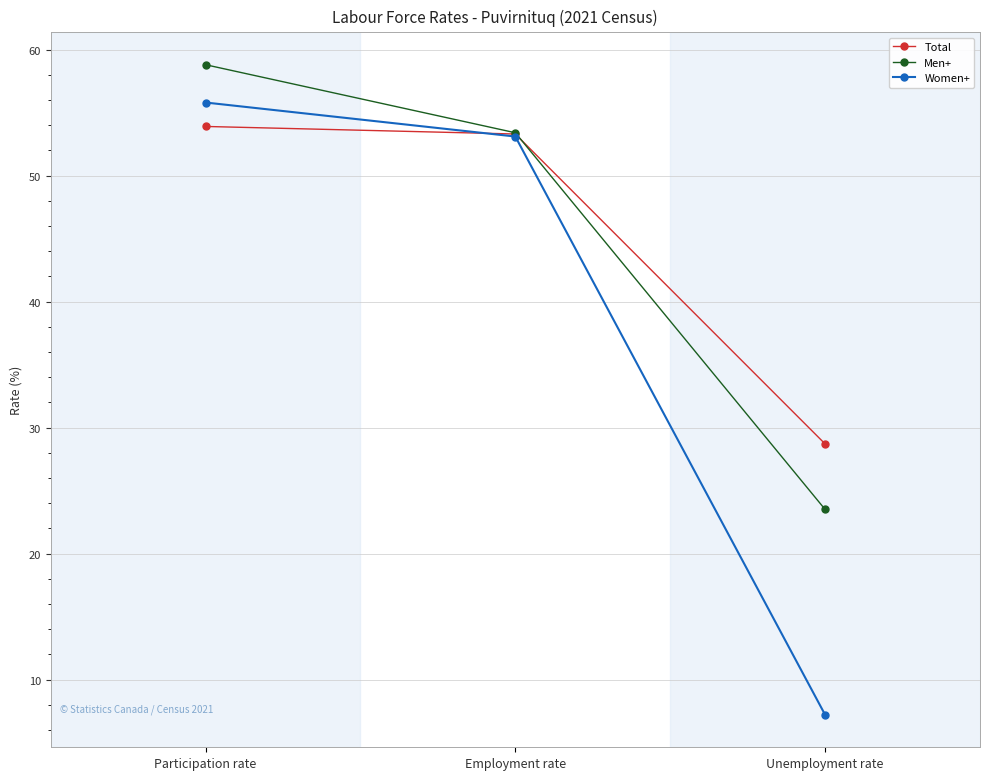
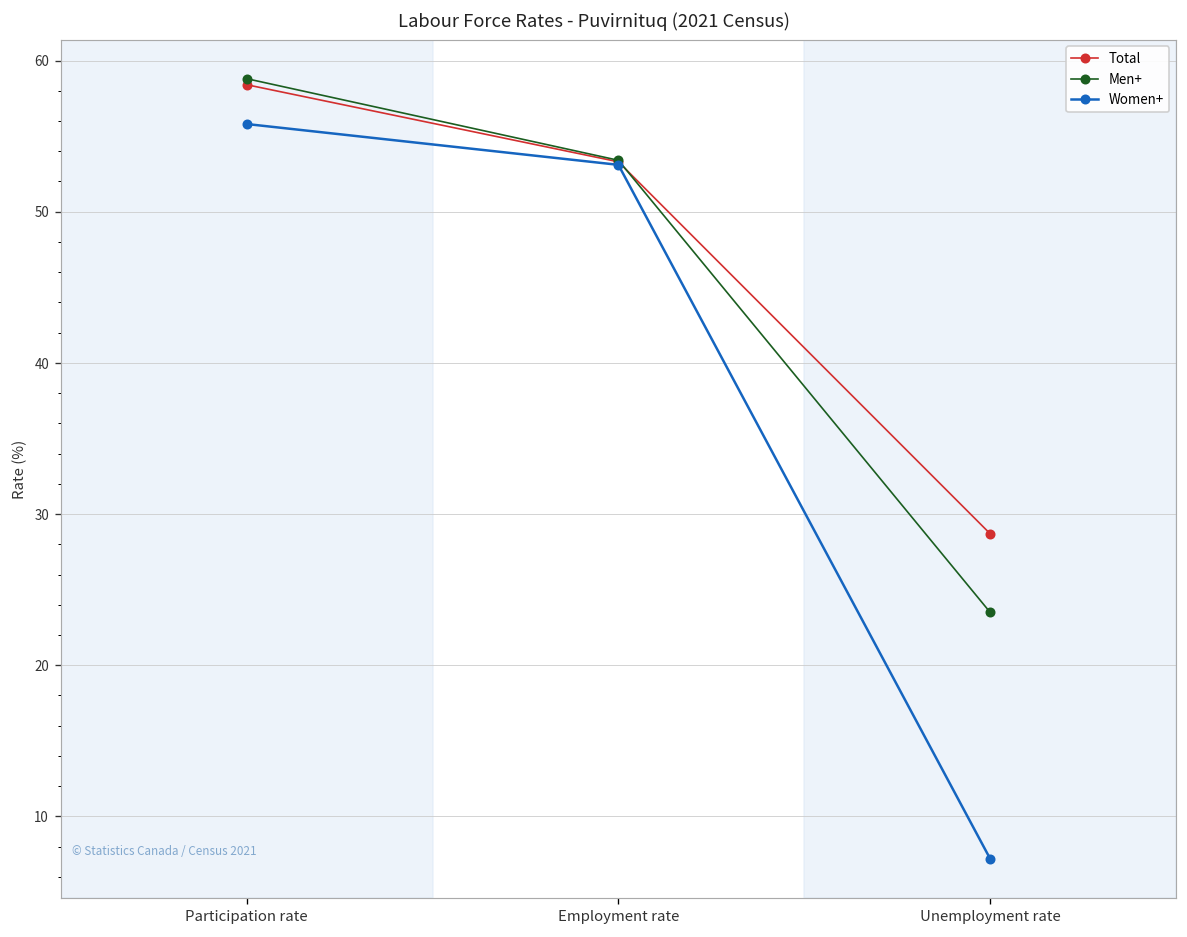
Total, Participation rate: 53.9 -> 58.4
